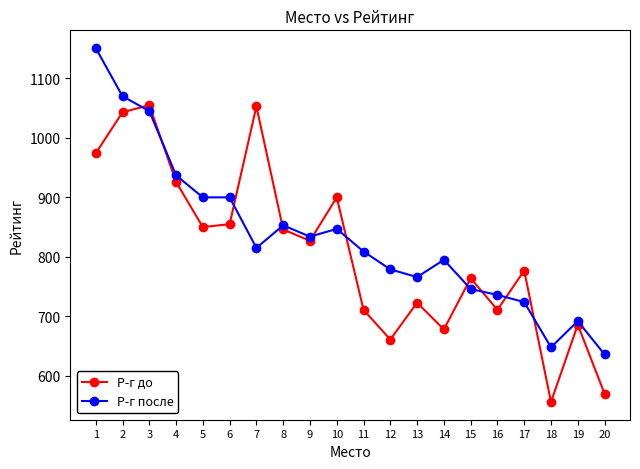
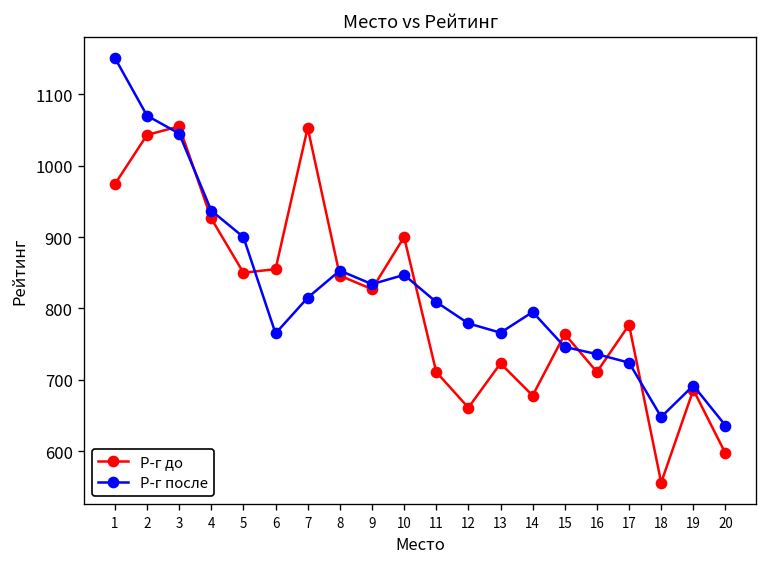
Р-г после, 6: 900 -> 770
Р-г до, 20: 570 -> 600
